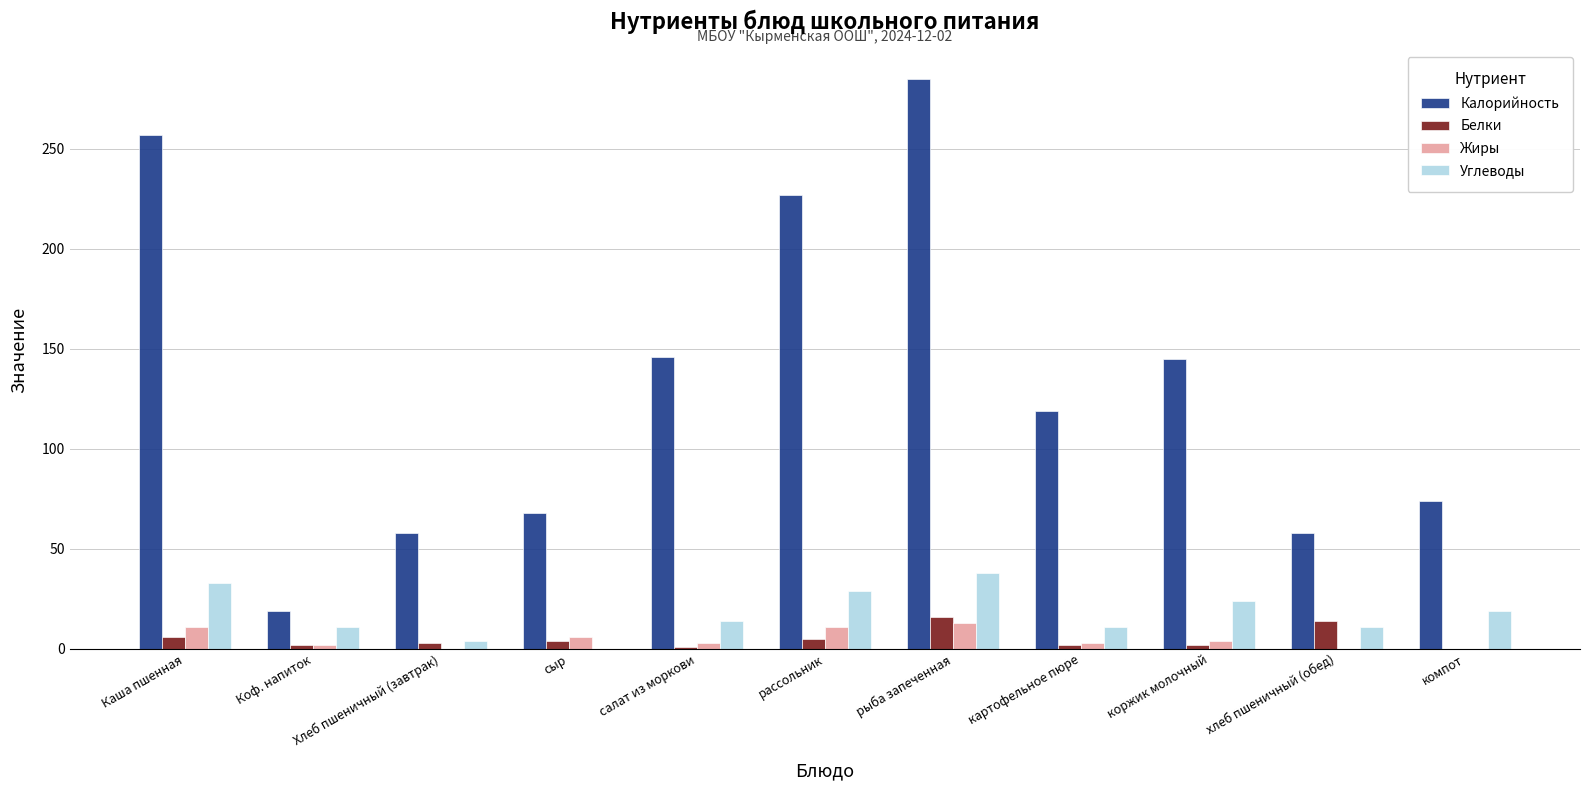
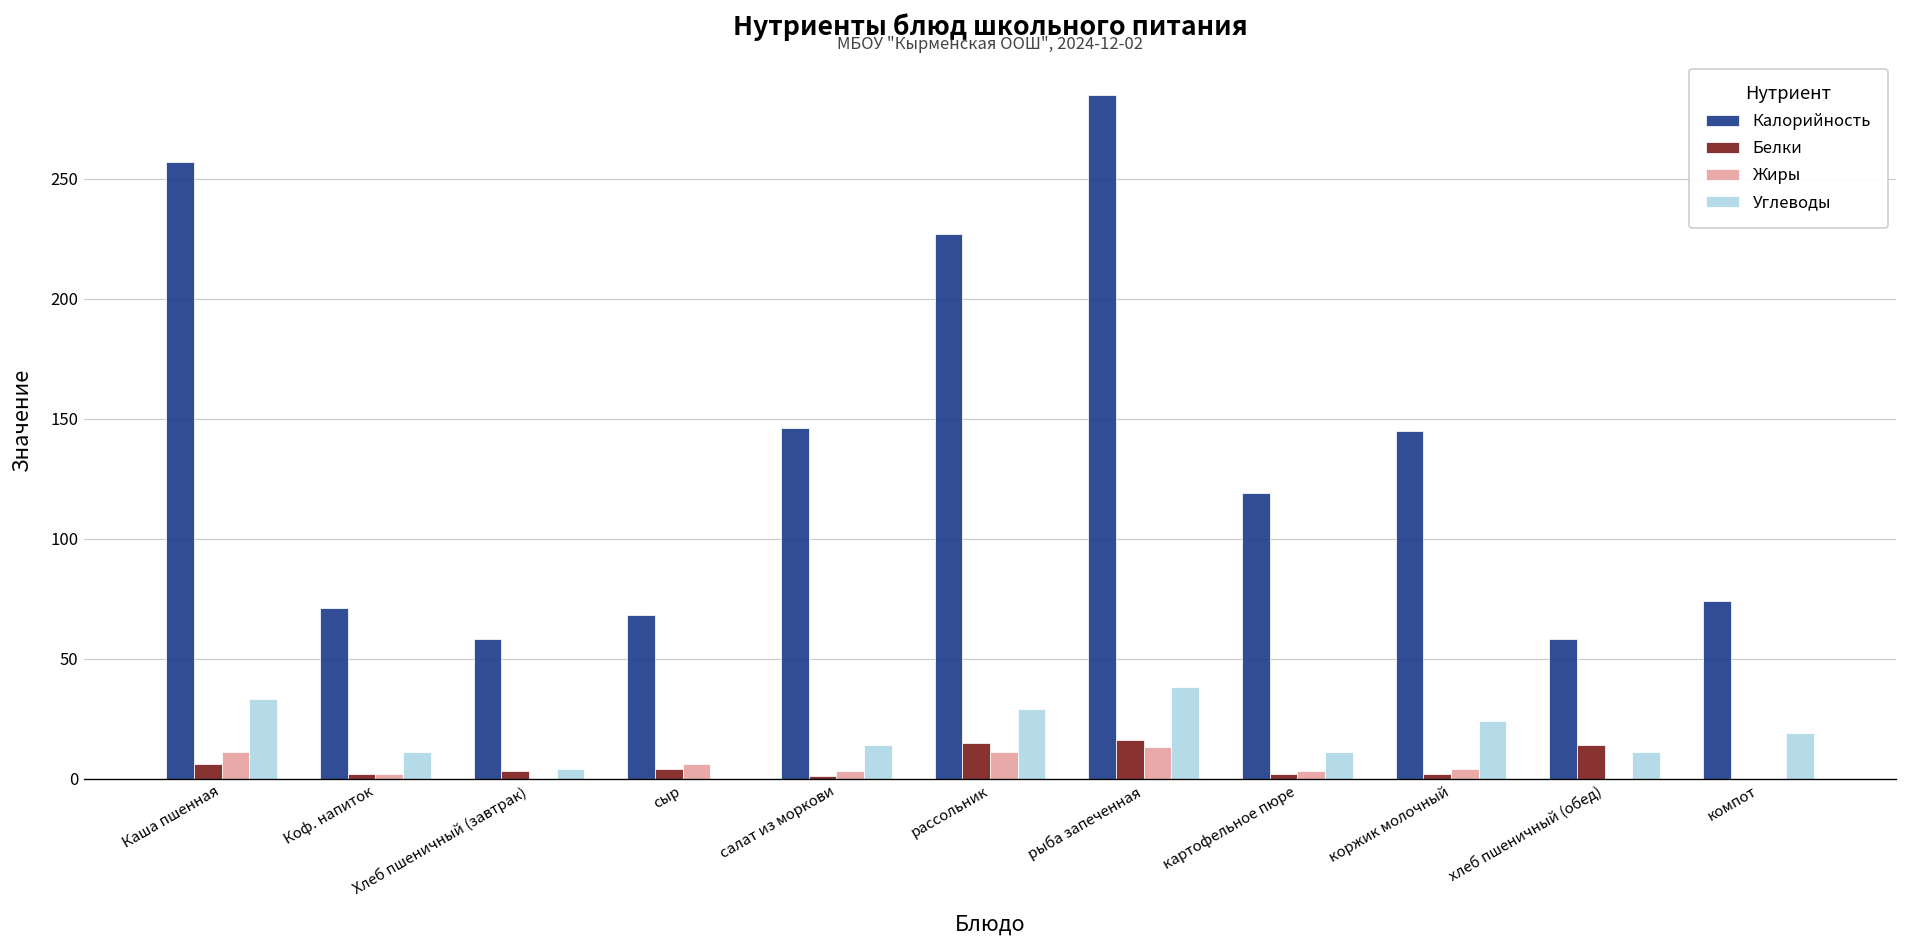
Калорийность, Коф. напиток: 19 -> 71
Белки, рассольник: 5 -> 15
